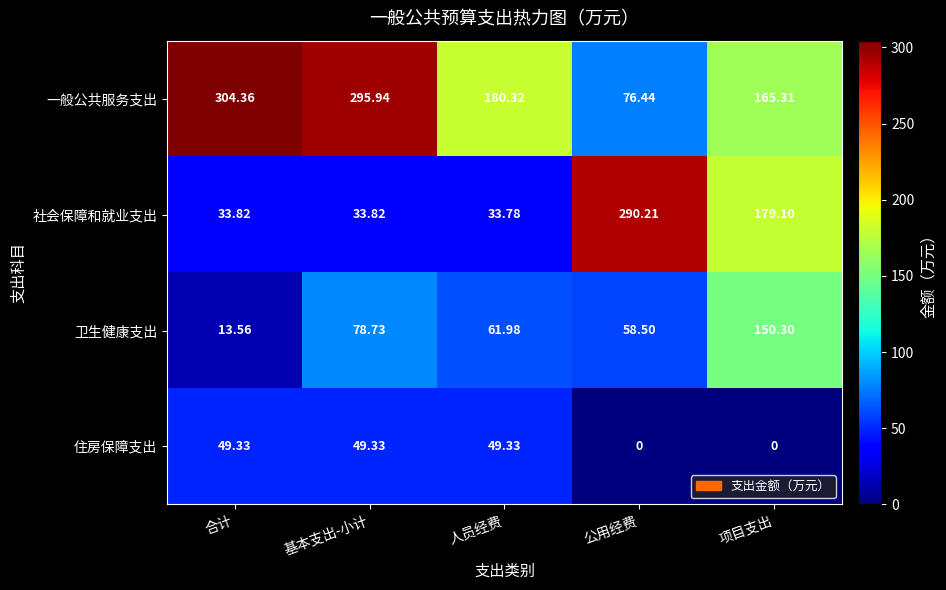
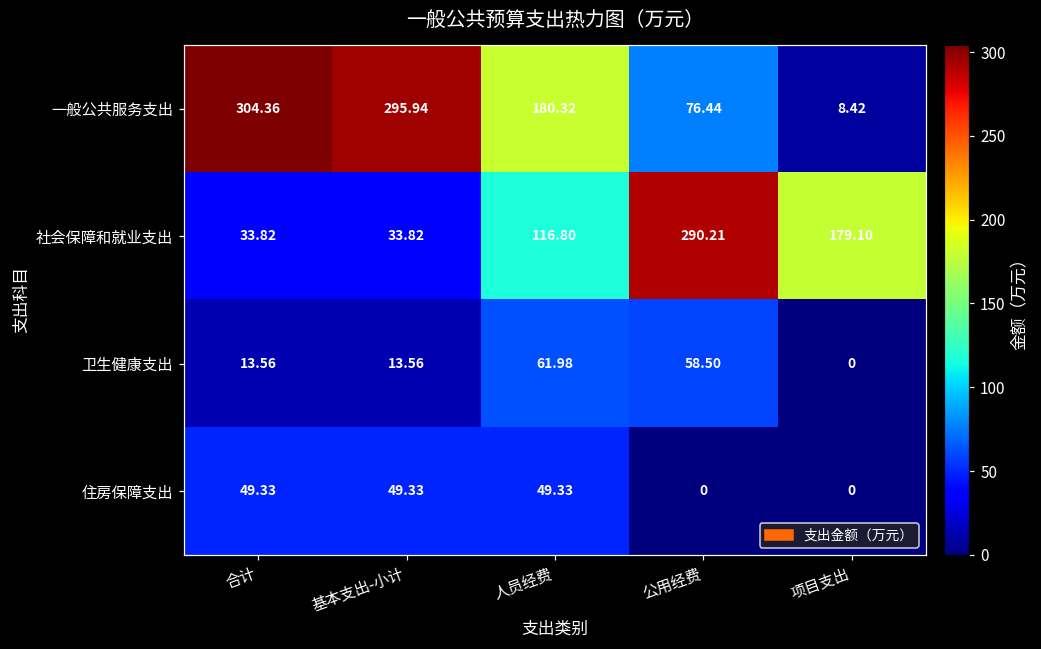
一般公共服务支出, 项目支出: 165.31 -> 8.42
社会保障和就业支出, 人员经费: 33.78 -> 116.80
卫生健康支出, 基本支出-小计: 78.73 -> 13.56
卫生健康支出, 项目支出: 150.30 -> 0
